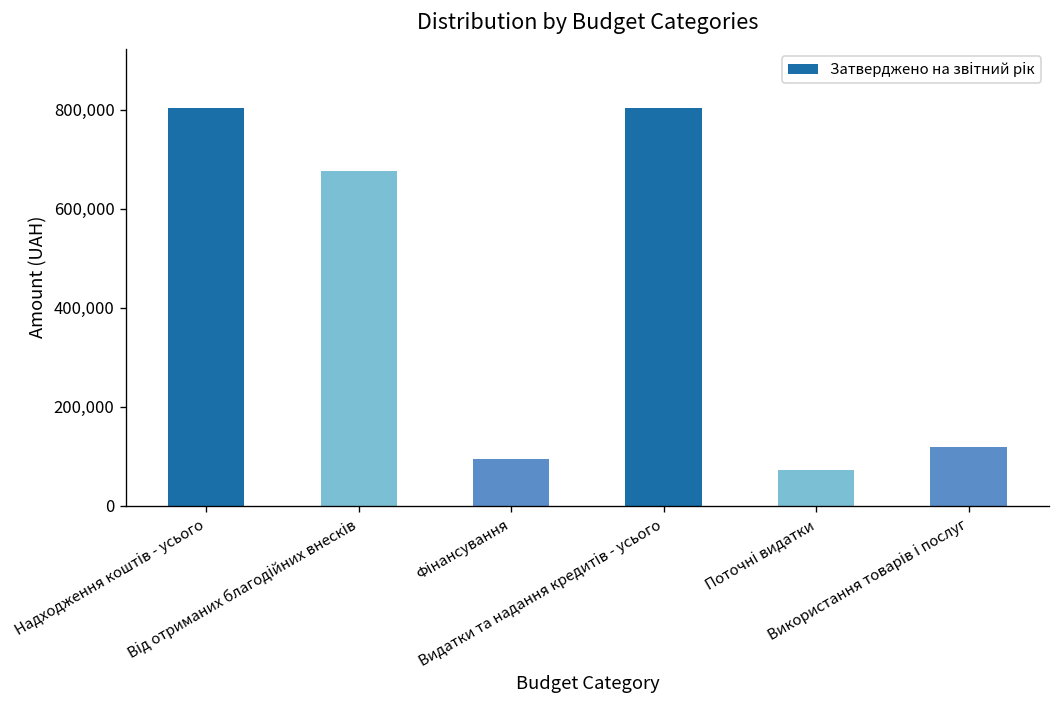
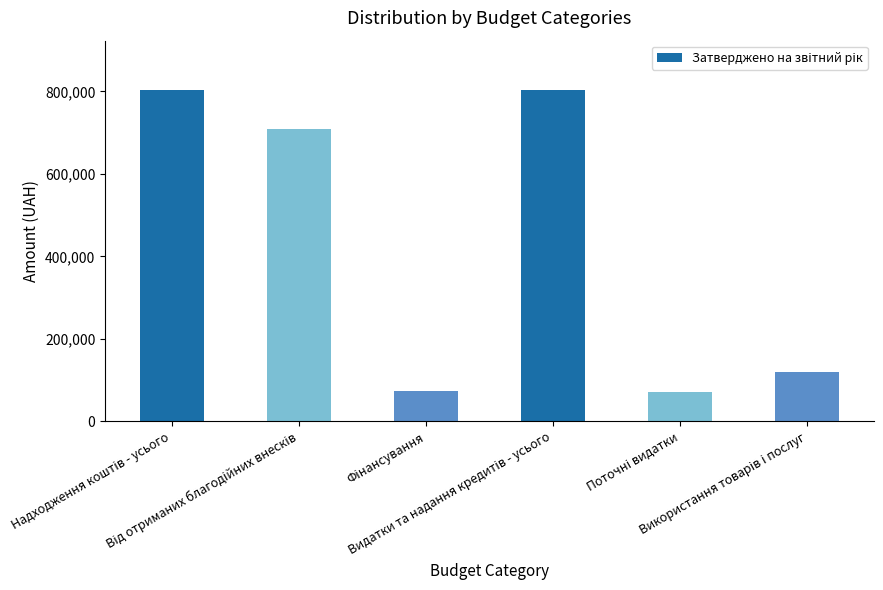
Від отриманих благодійних внесків: 680,000 -> 710,000
Фінансування: 90,000 -> 70,000
